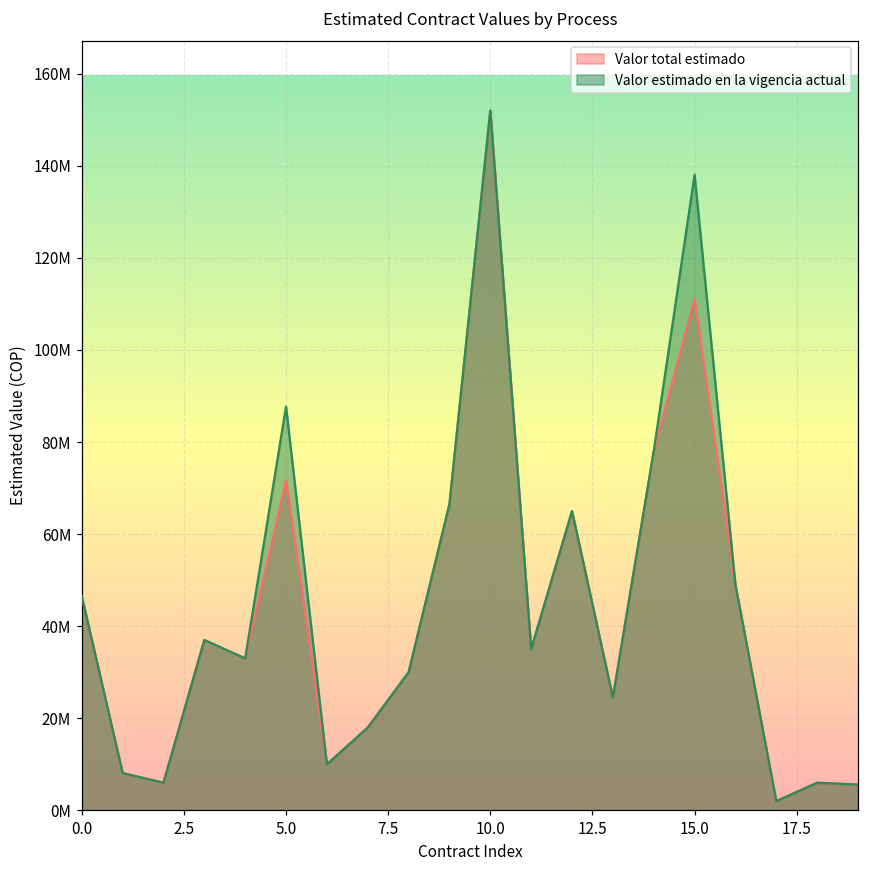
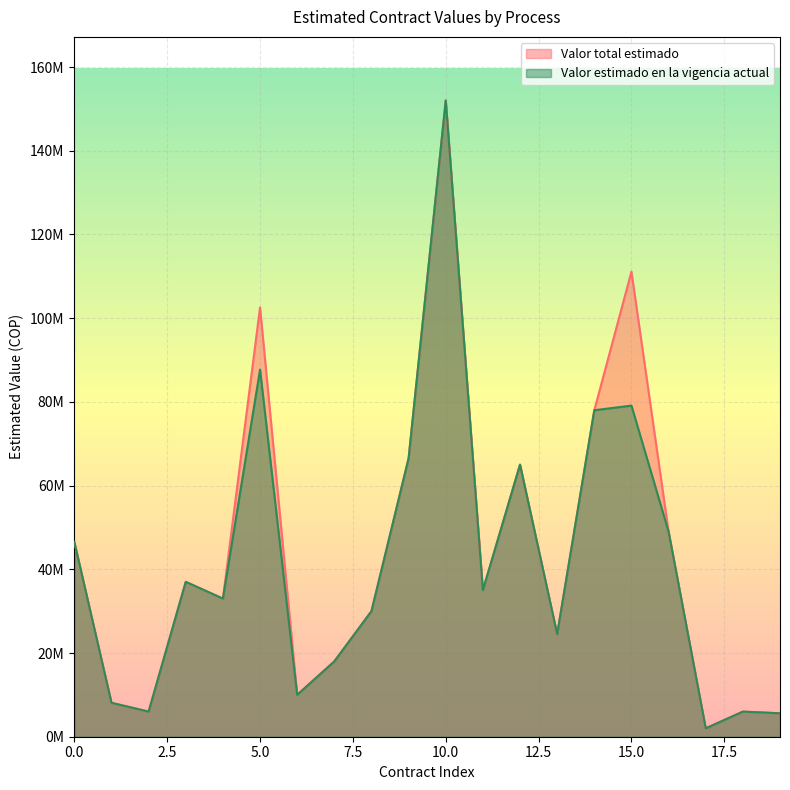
Valor total estimado, 5.0: 72000000 -> 103000000
Valor estimado en la vigencia actual, 15.0: 138000000 -> 79000000
